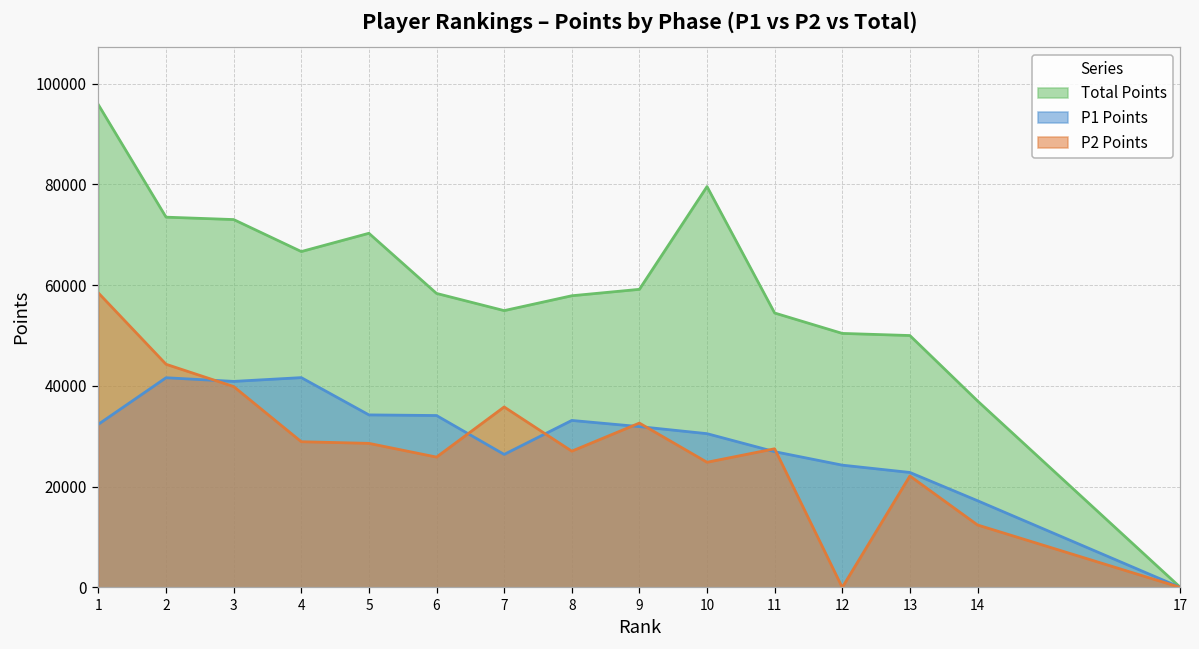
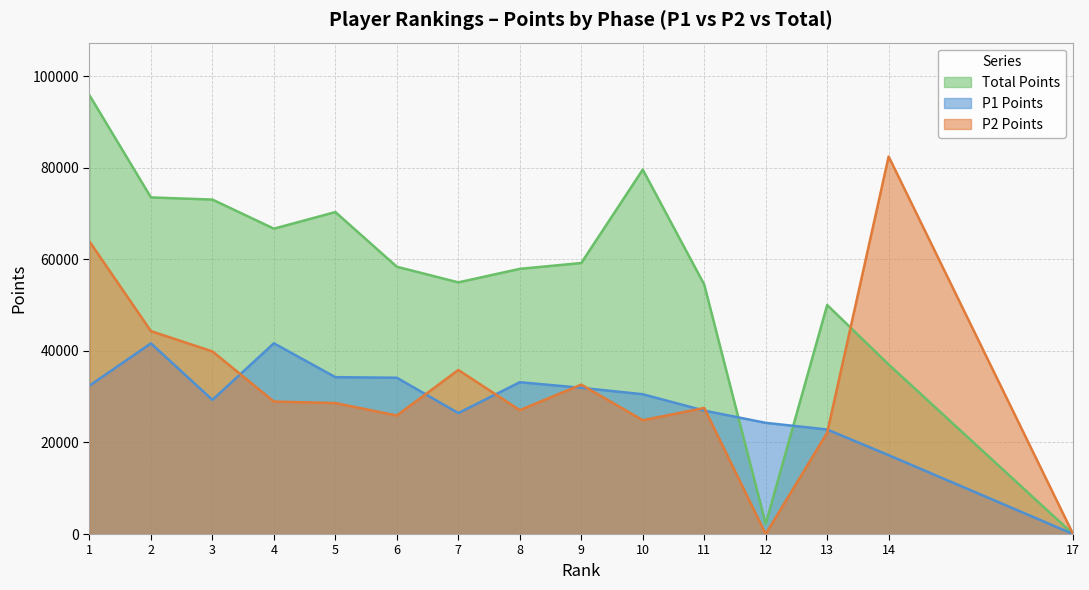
P2 Points, 1: 58000 -> 64000
P1 Points, 3: 41000 -> 29000
Total Points, 12: 50000 -> 2000
P2 Points, 14: 12000 -> 82000
